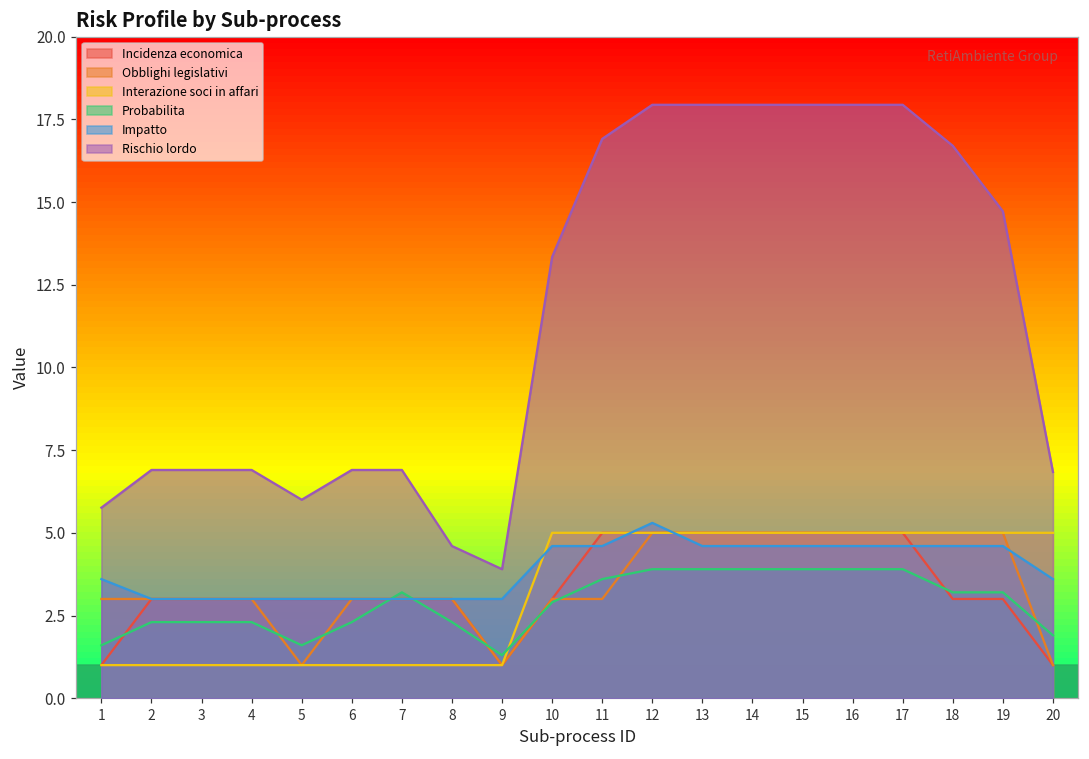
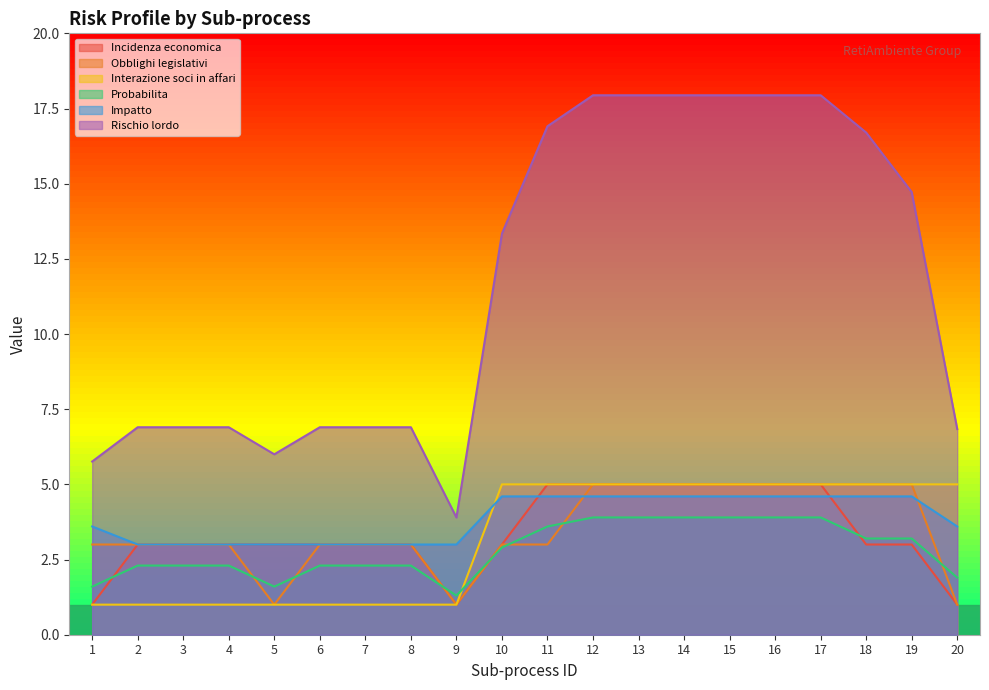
Probabilita, 7: 3.2 -> 2.3
Rischio lordo, 8: 4.6 -> 6.9
Impatto, 12: 5.3 -> 4.6
